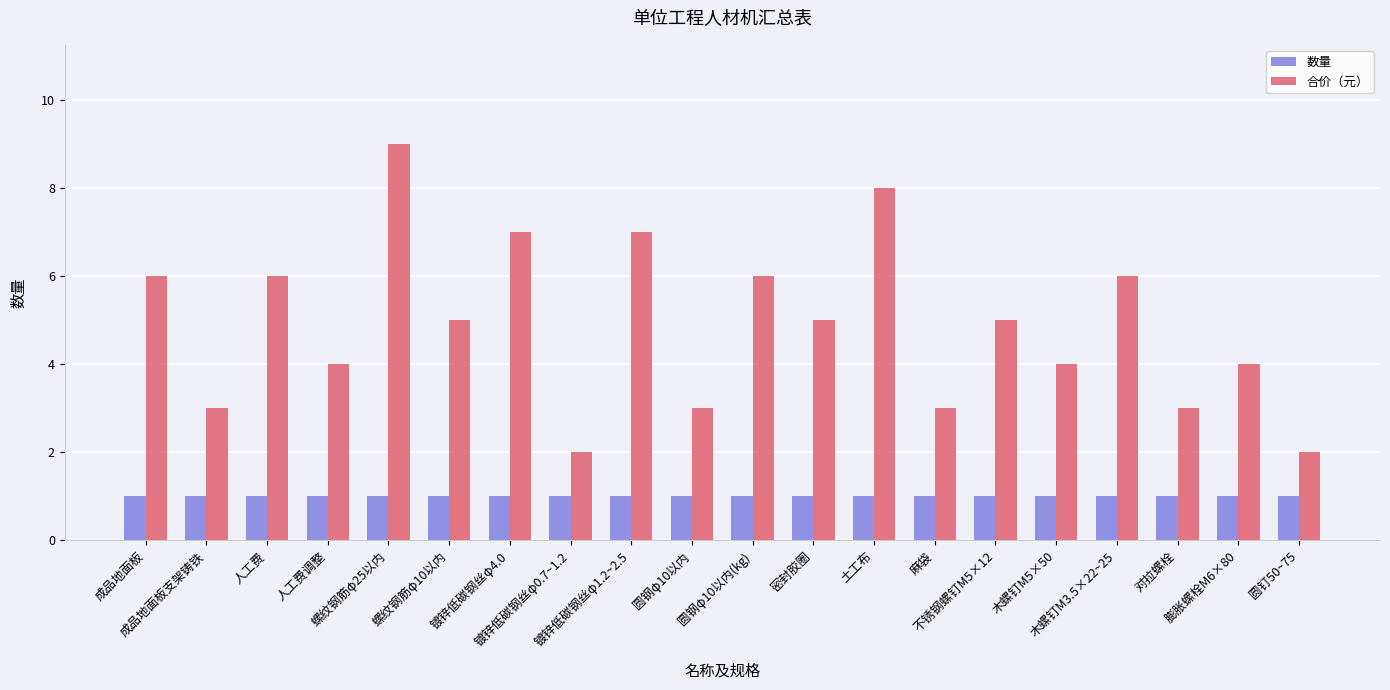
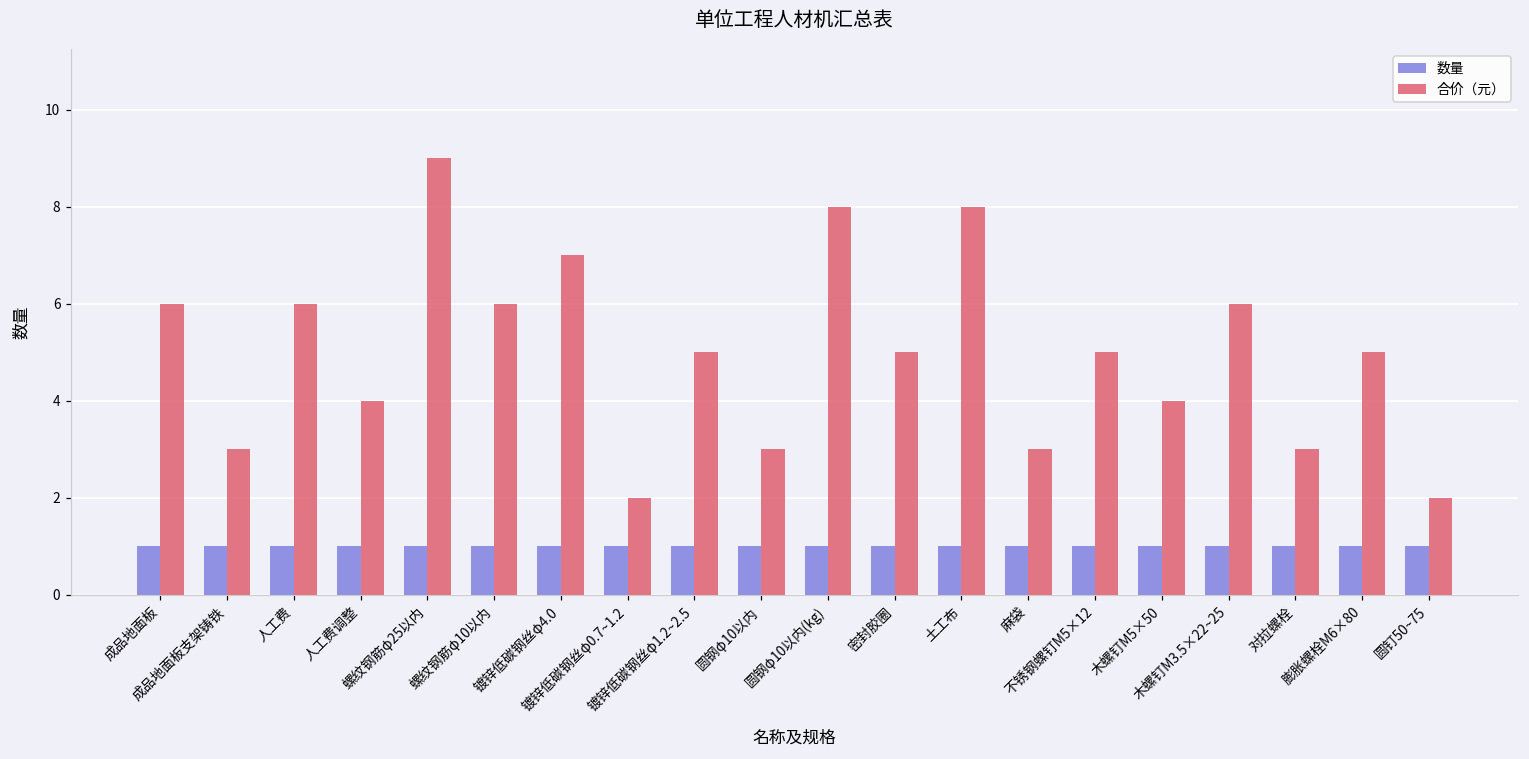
合价（元）, 螺纹钢筋φ10以内: 5 -> 6
合价（元）, 镀锌低碳钢丝φ1.2~2.5: 7 -> 5
合价（元）, 圆钢φ10以内(kg): 6 -> 8
合价（元）, 膨胀螺栓M6×80: 4 -> 5
